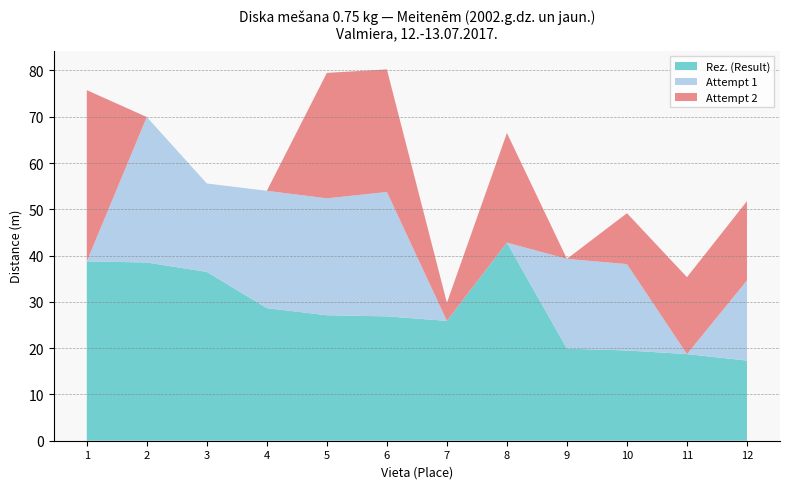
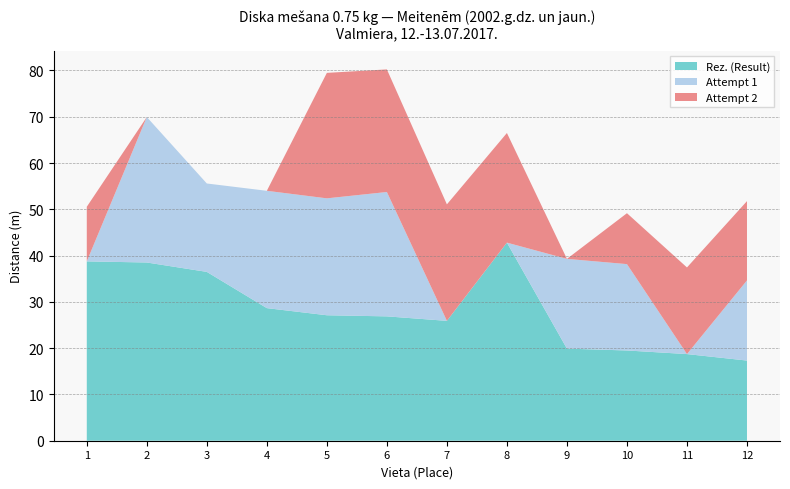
Attempt 2, 1: 37 -> 12
Attempt 2, 7: 4 -> 25
Attempt 2, 11: 17 -> 19
